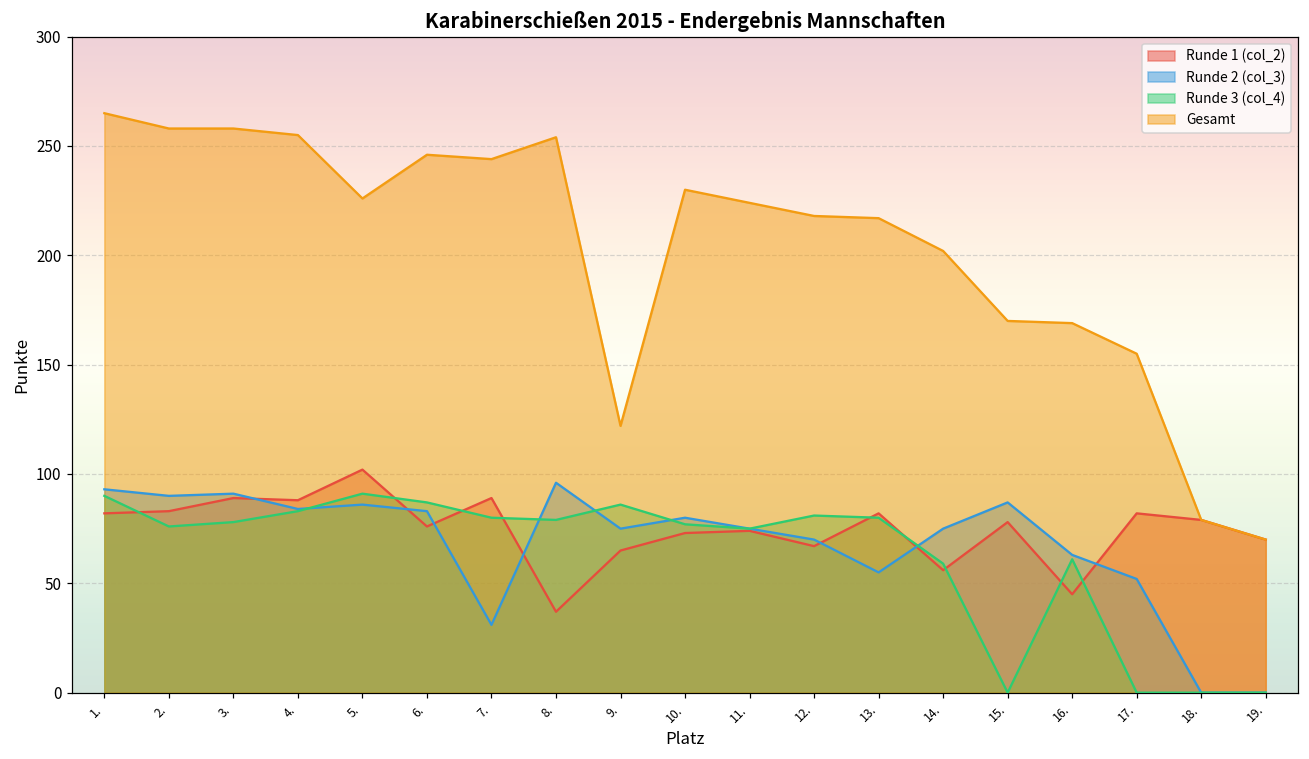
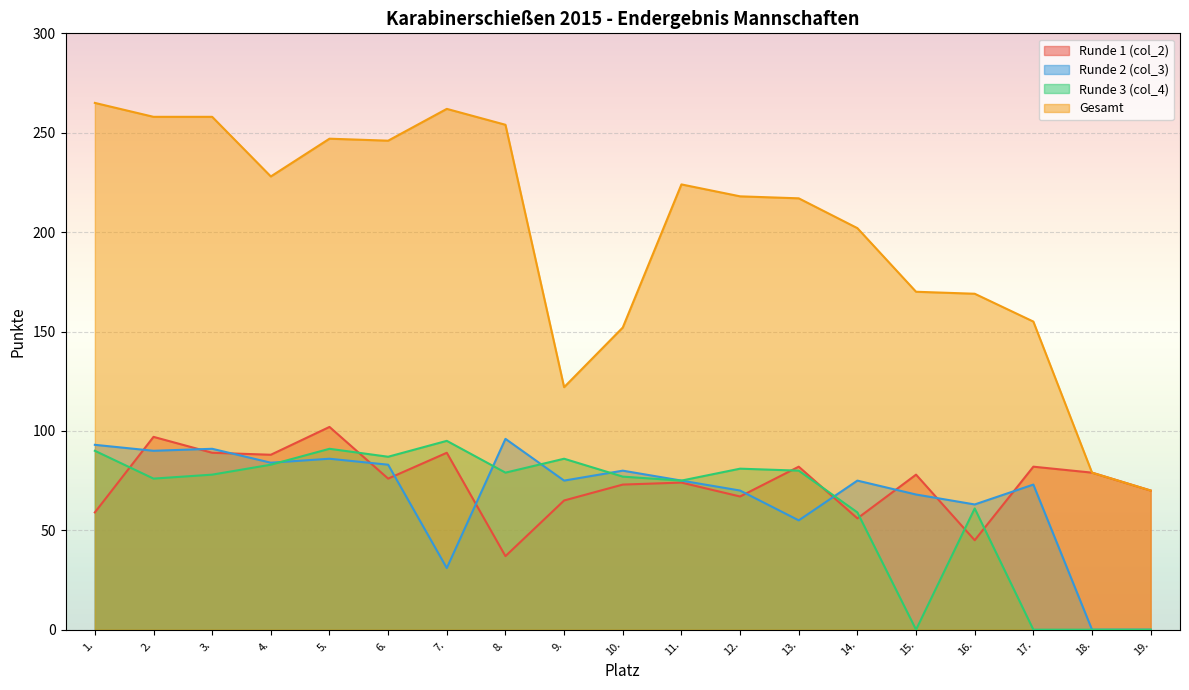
Runde 1 (col_2), 1.: 82 -> 59
Runde 1 (col_2), 2.: 83 -> 97
Gesamt, 4.: 255 -> 228
Gesamt, 5.: 226 -> 247
Runde 3 (col_4), 7.: 80 -> 95
Gesamt, 7.: 244 -> 262
Gesamt, 10.: 230 -> 152
Runde 2 (col_3), 15.: 87 -> 68
Runde 2 (col_3), 17.: 52 -> 73
